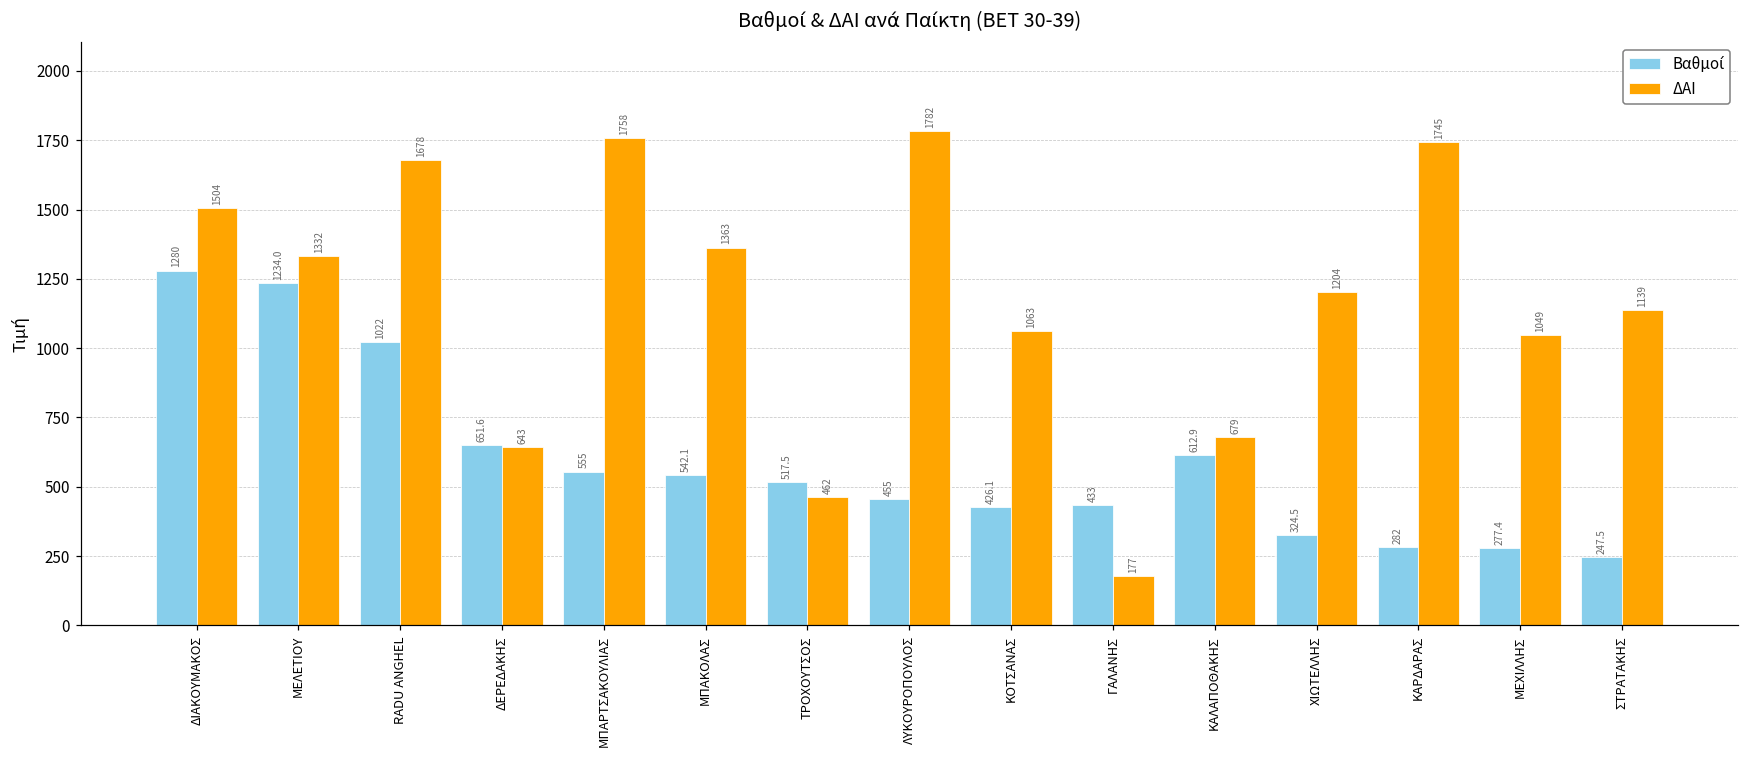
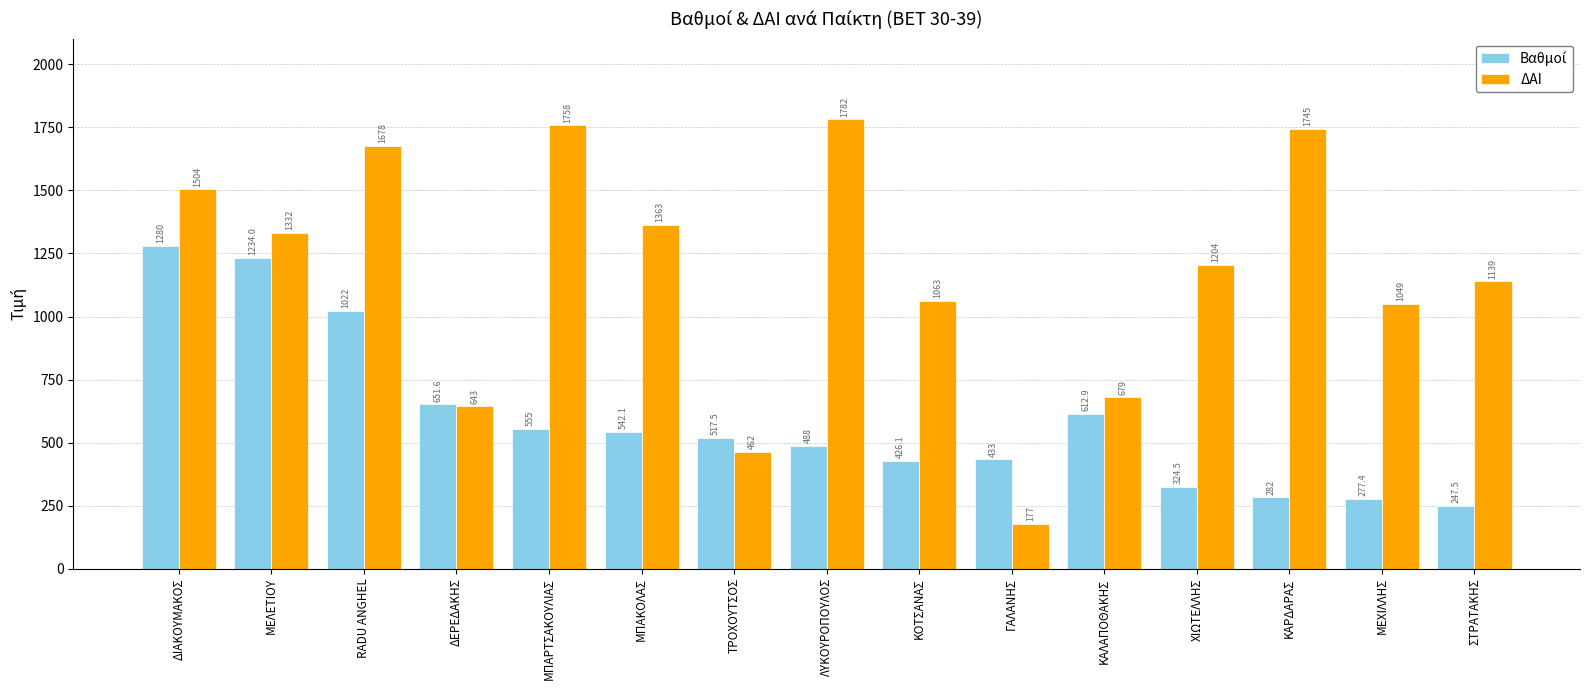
Βαθμοί, ΛΥΚΟΥΡΟΠΟΥΛΟΣ: 455 -> 488
